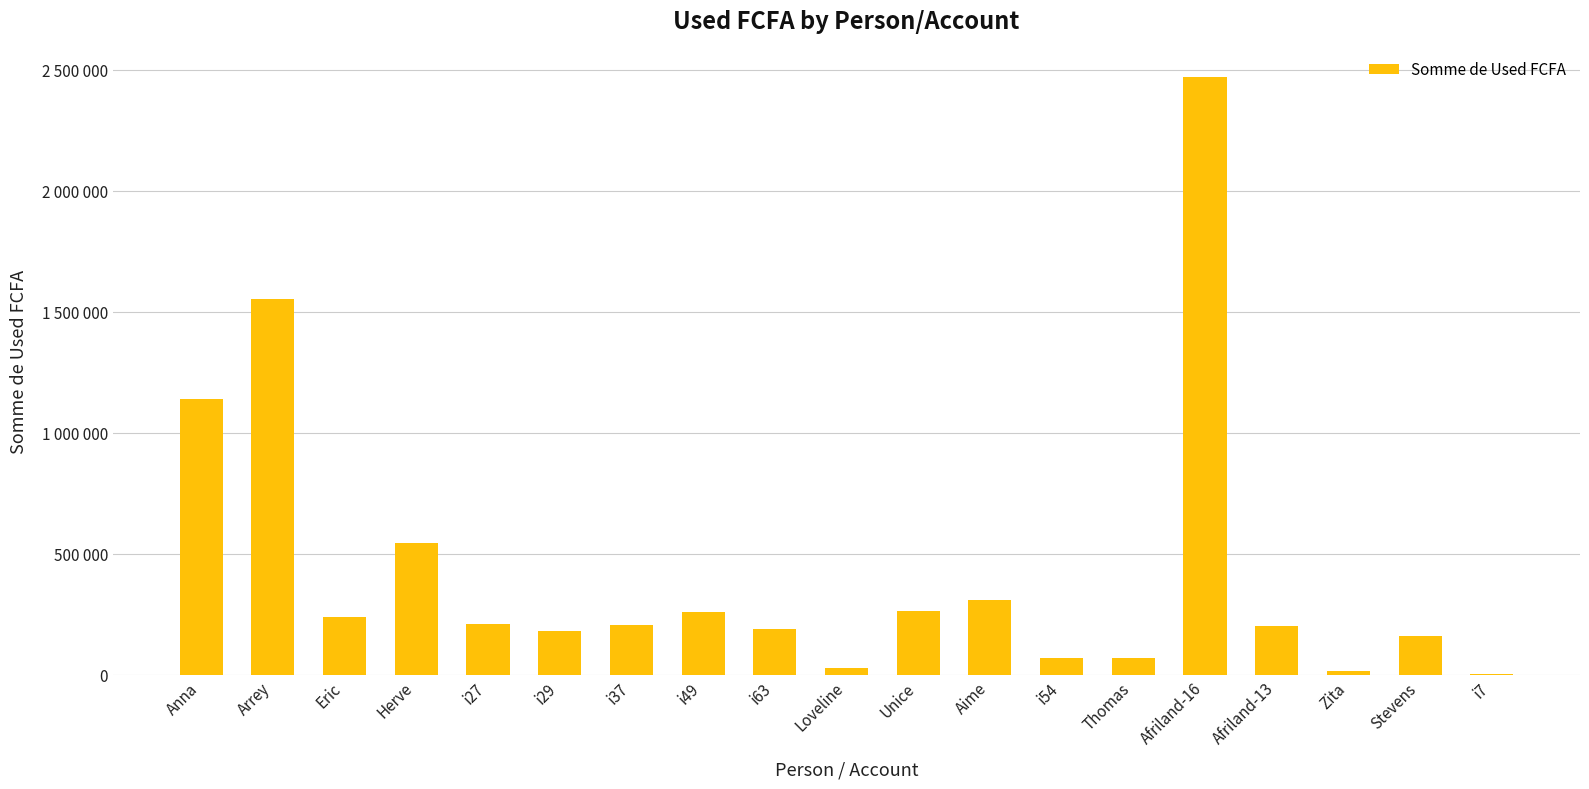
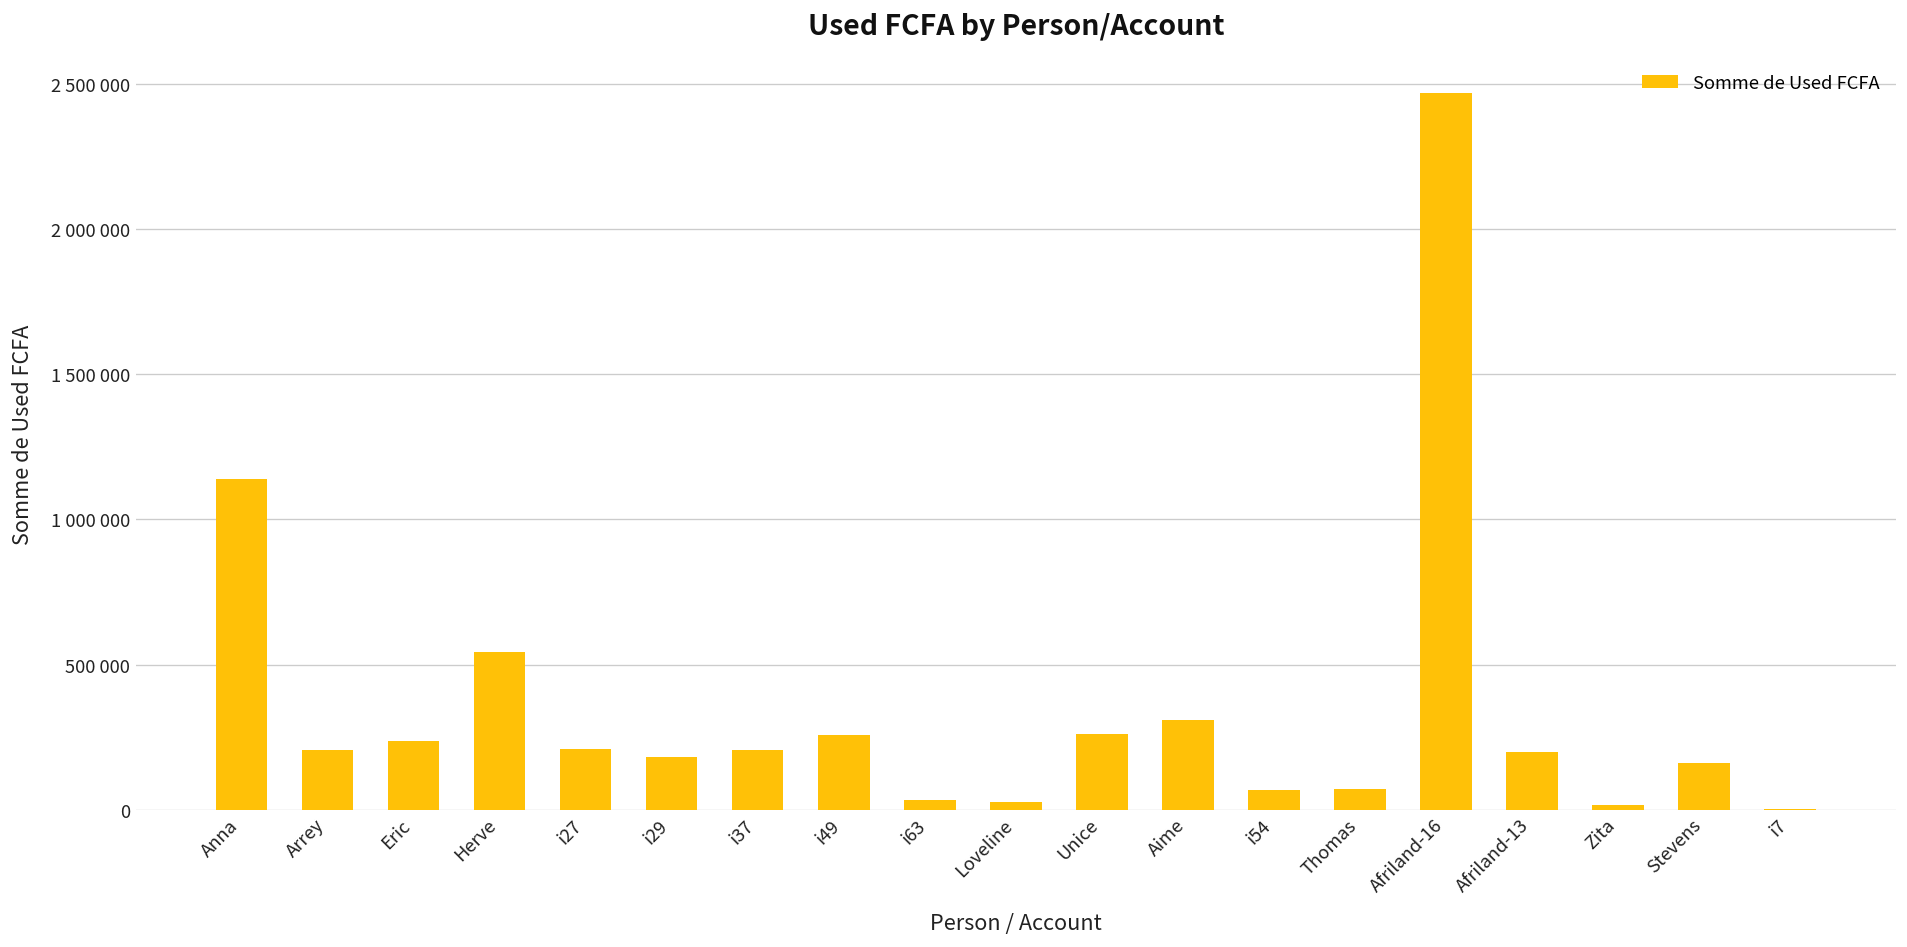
Arrey: 1550000 -> 210000
i63: 190000 -> 40000
